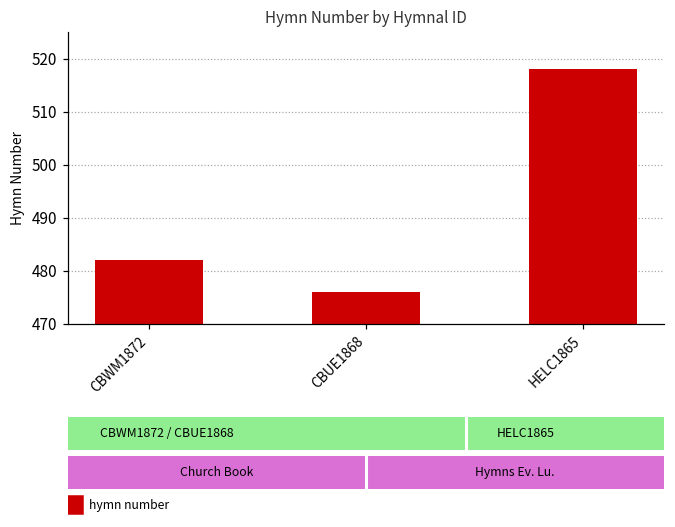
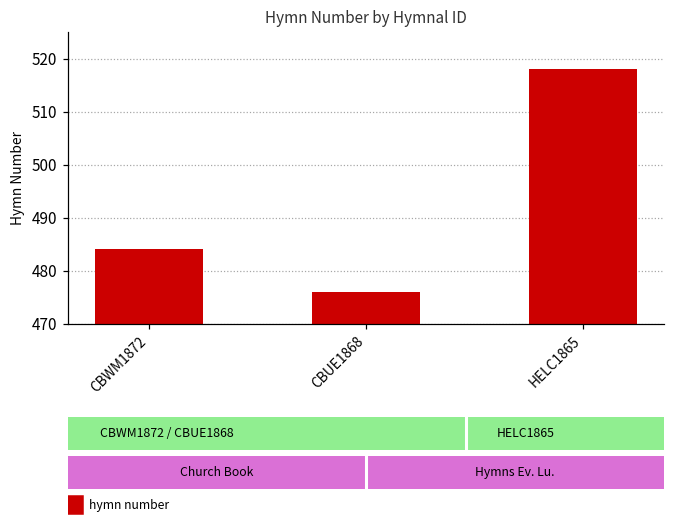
CBWM1872: 482 -> 484
